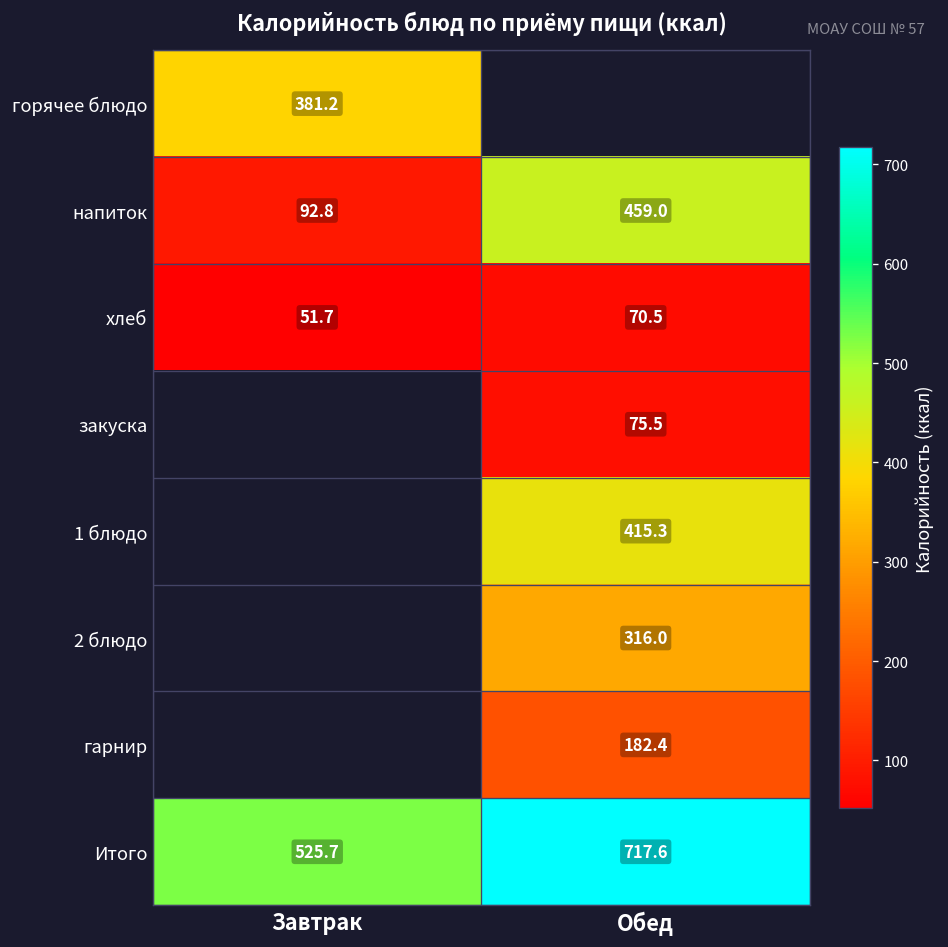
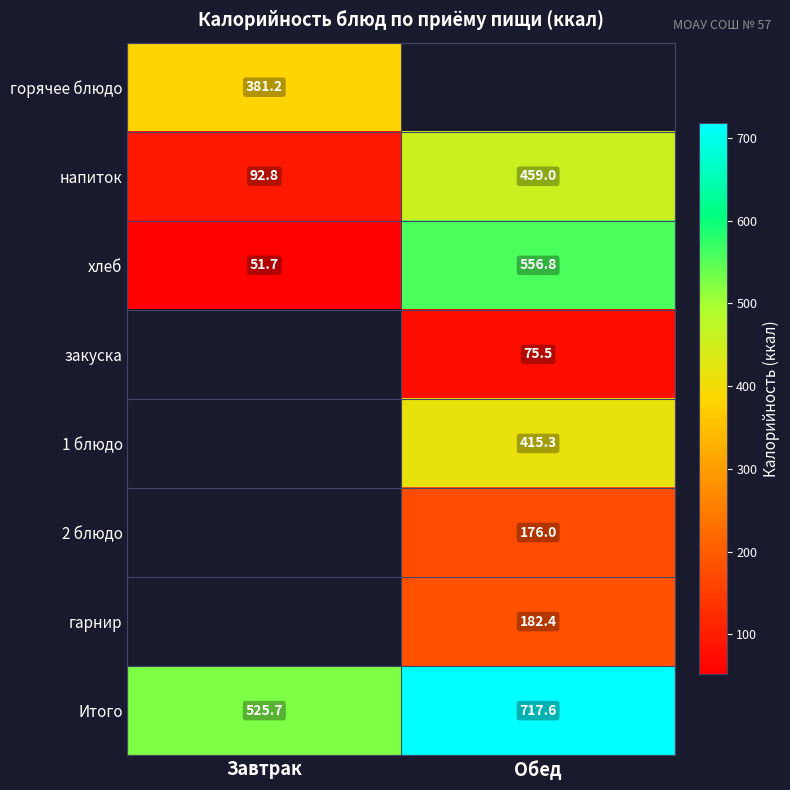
хлеб, Обед: 70.5 -> 556.8
2 блюдо, Обед: 316.0 -> 176.0
